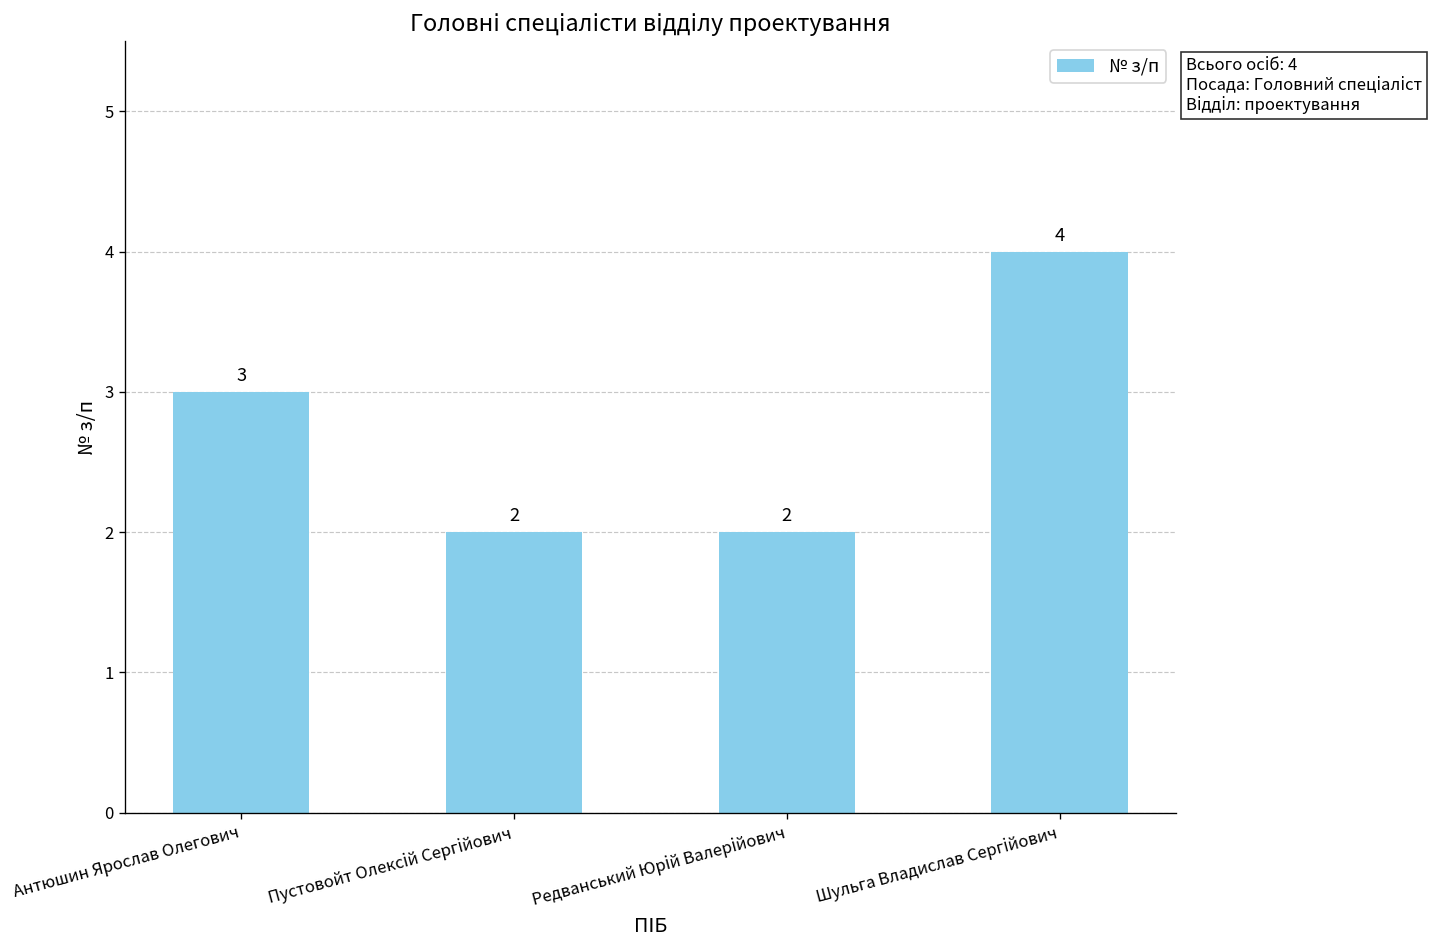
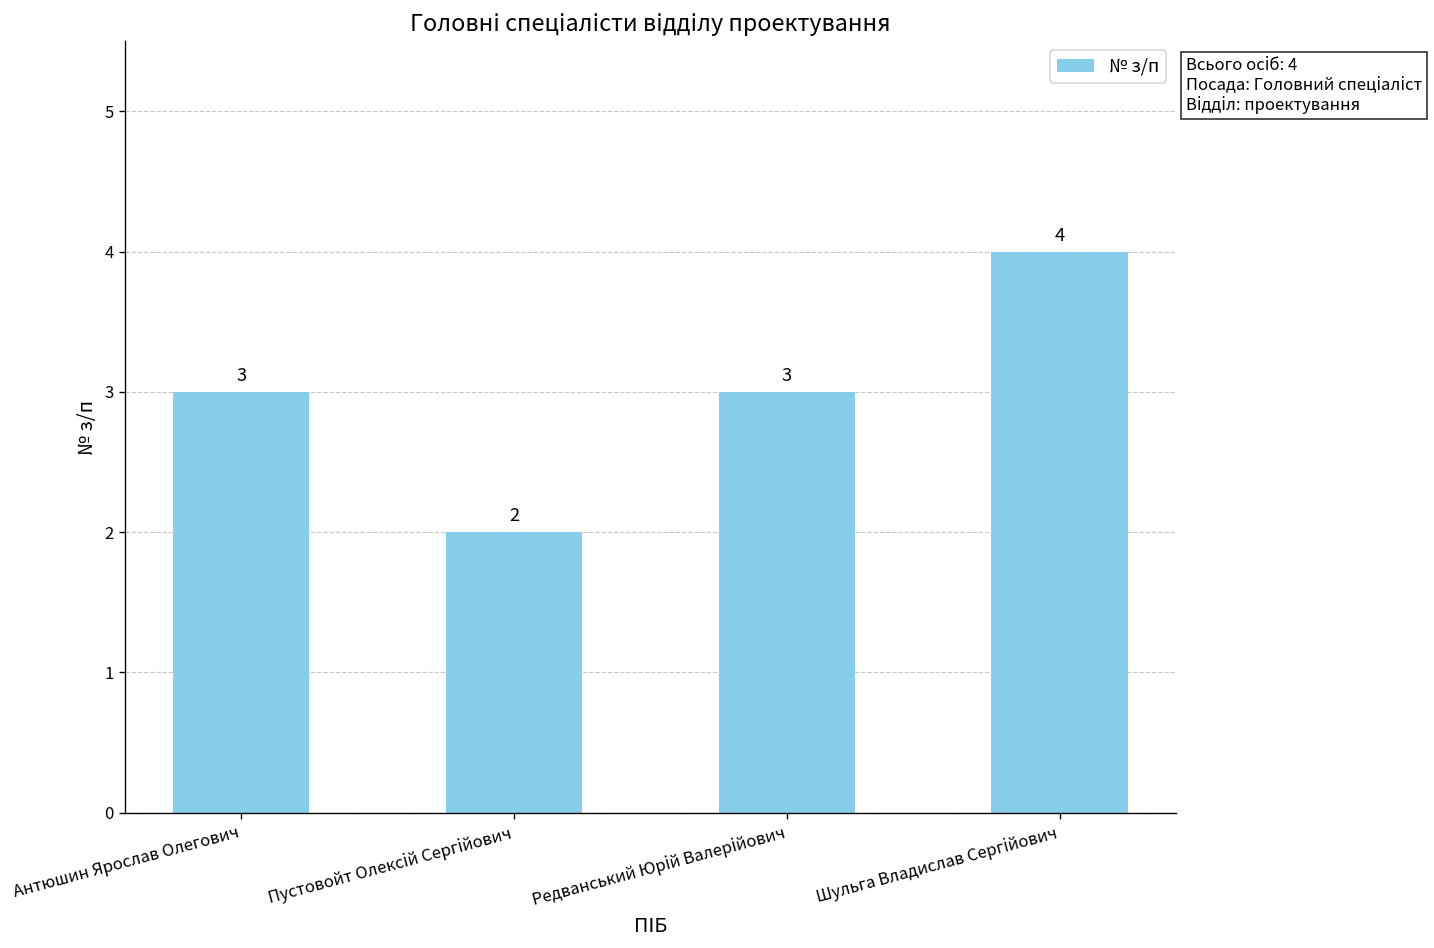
Редванський Юрій Валерійович: 2 -> 3
